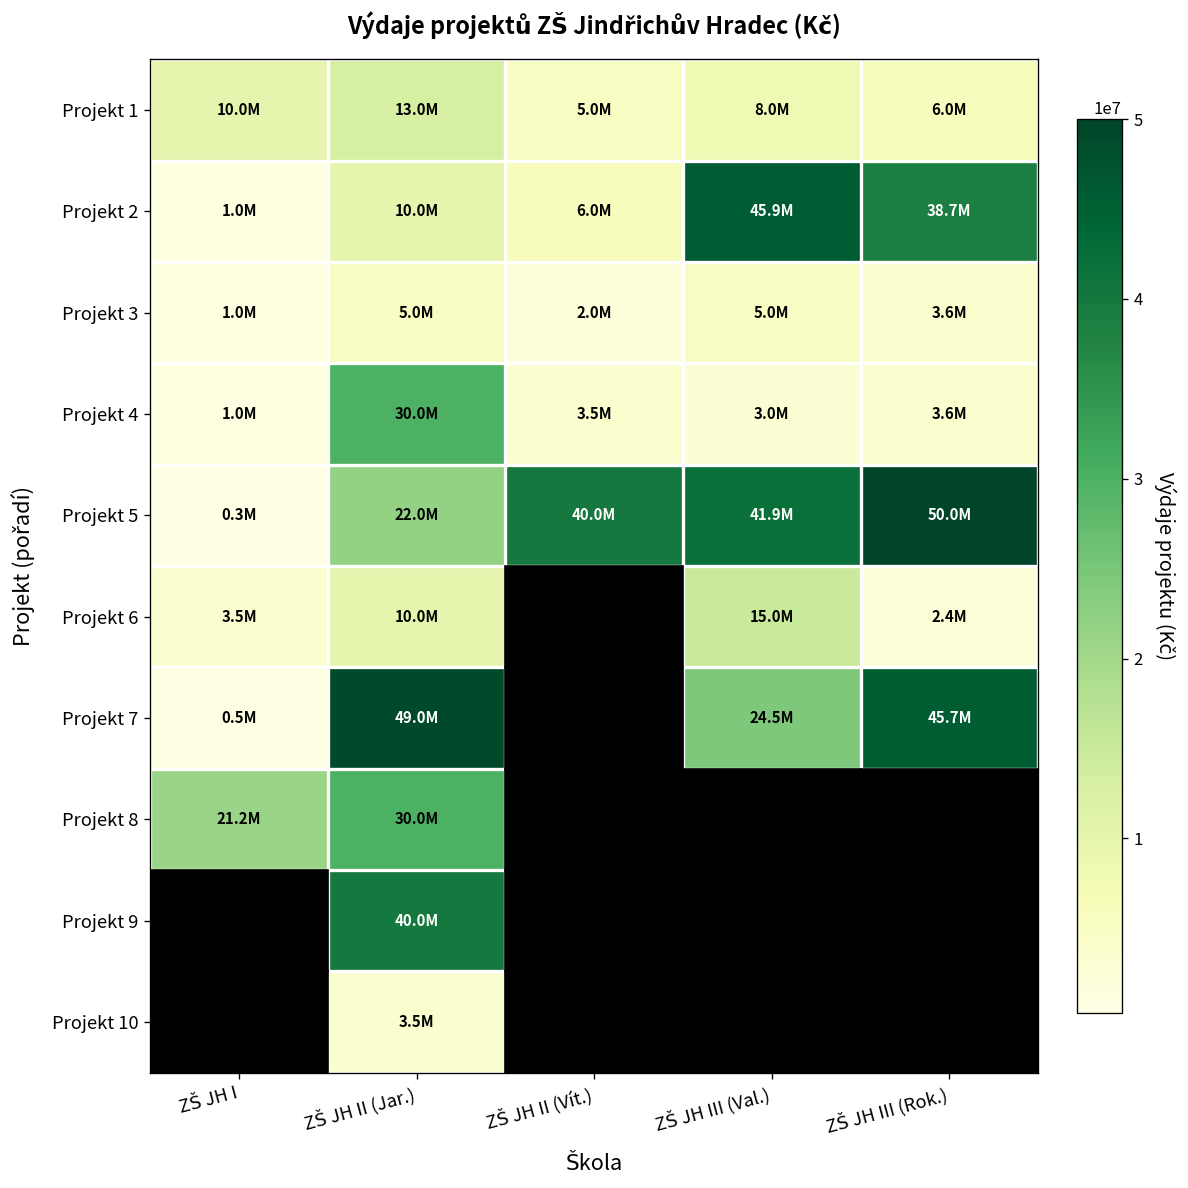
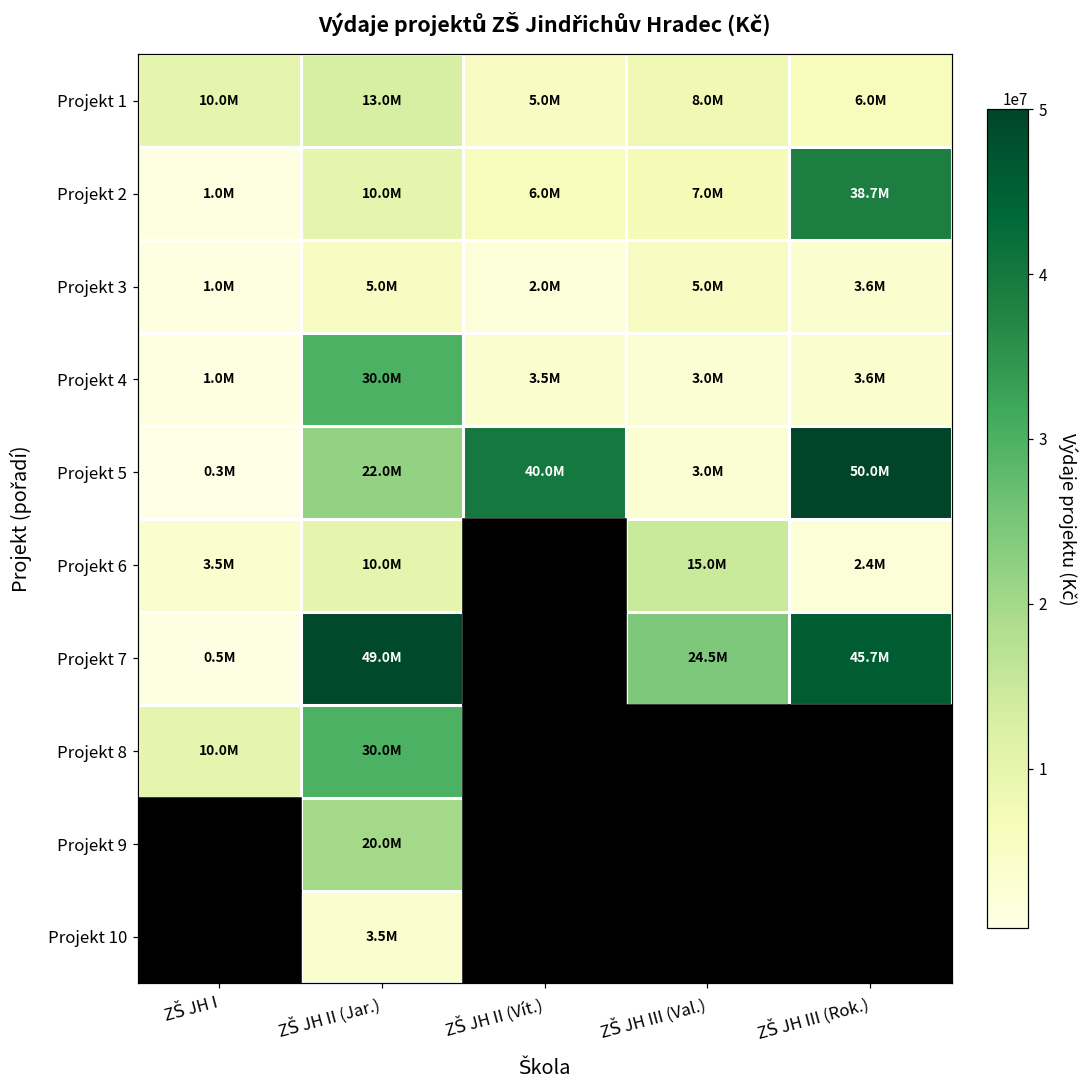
Projekt 2, ZŠ JH III (Val.): 45.9M -> 7.0M
Projekt 5, ZŠ JH III (Val.): 41.9M -> 3.0M
Projekt 8, ZŠ JH I: 21.2M -> 10.0M
Projekt 9, ZŠ JH II (Jar.): 40.0M -> 20.0M
